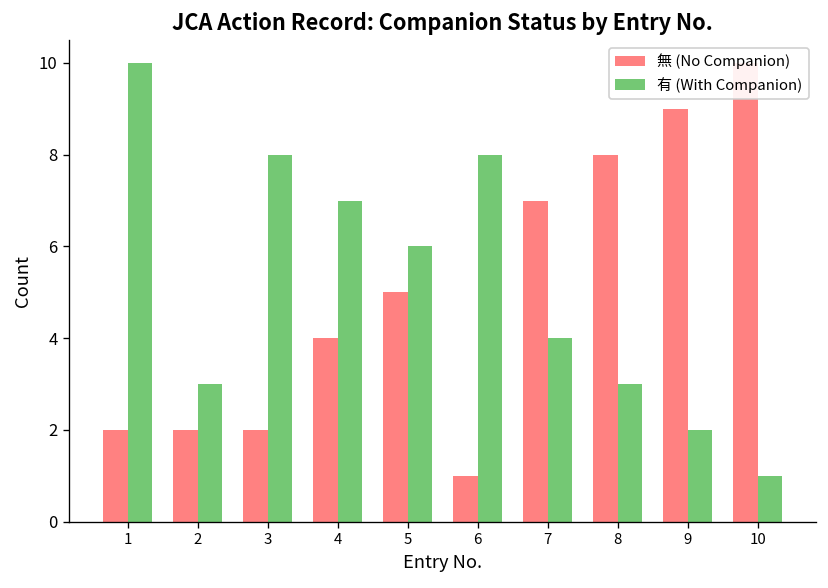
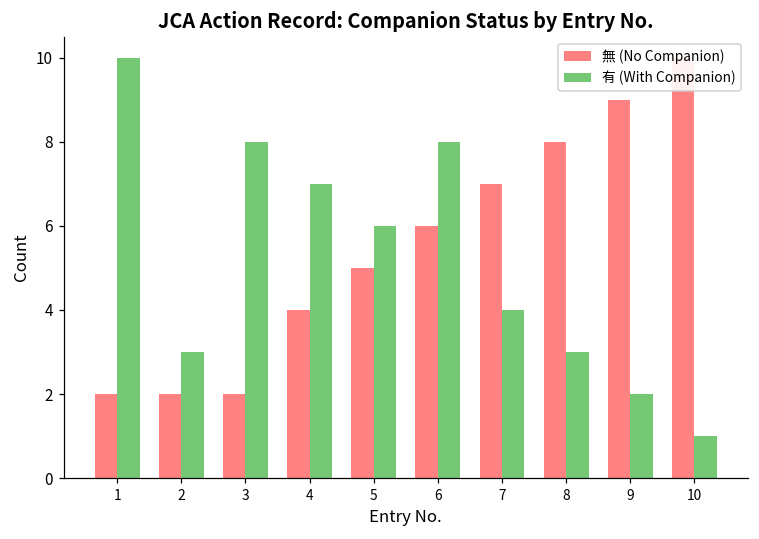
無 (No Companion), 6: 1 -> 6
